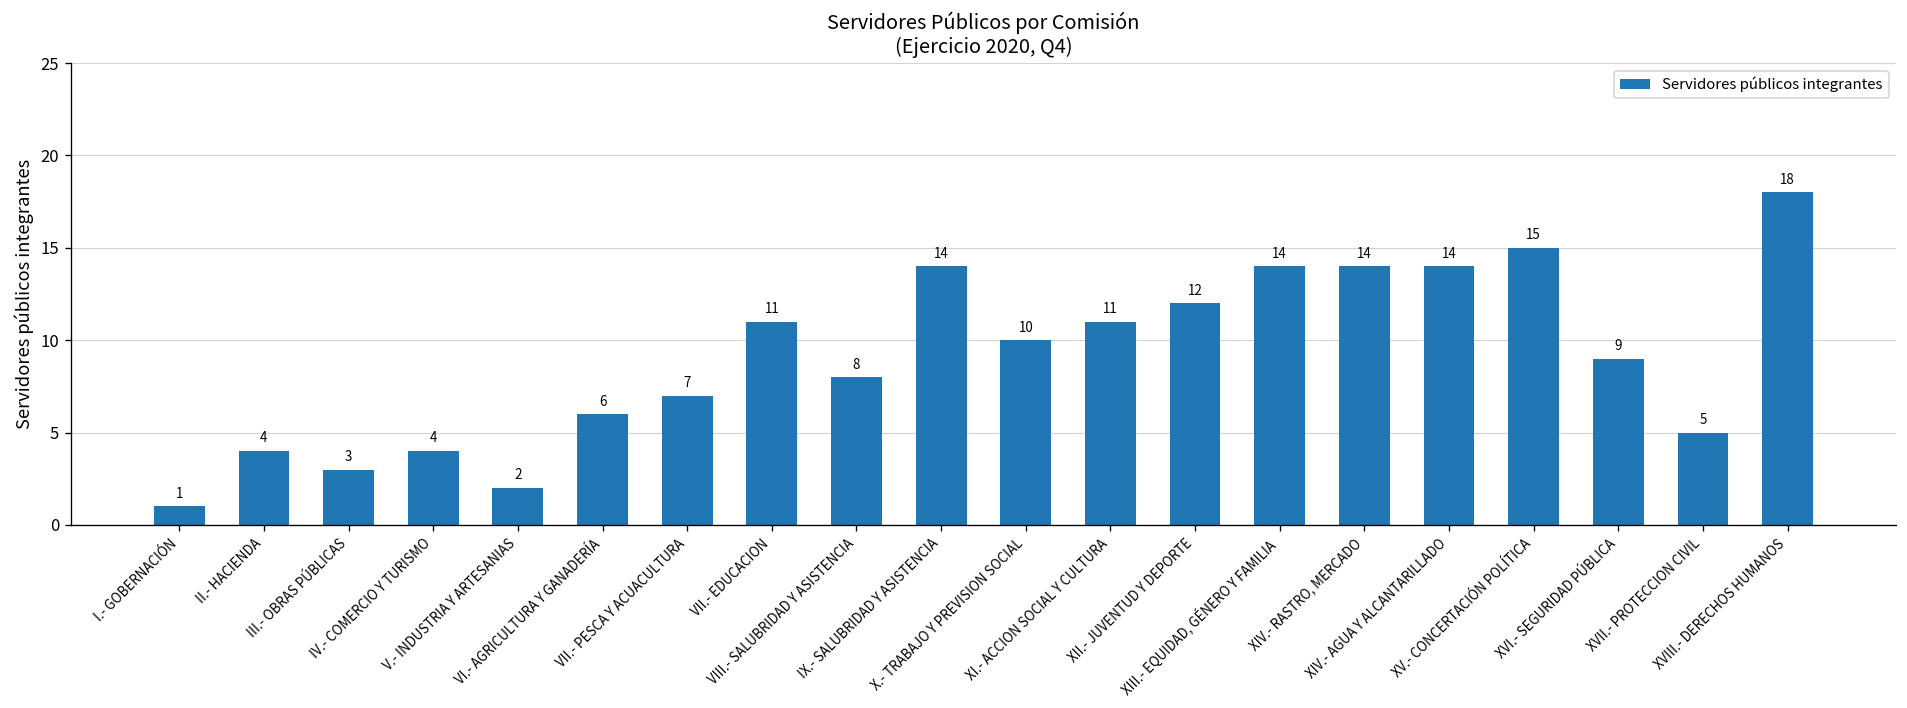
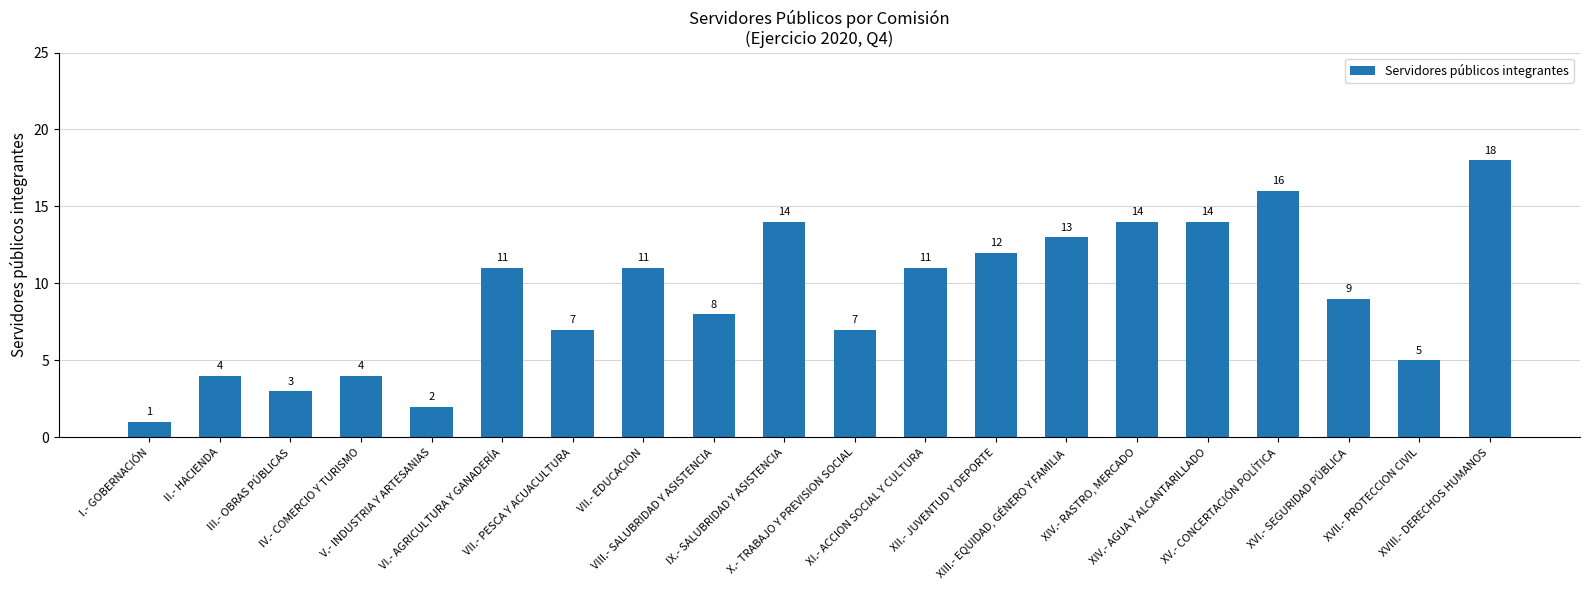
VI.- AGRICULTURA Y GANADERÍA: 6 -> 11
X.- TRABAJO Y PREVISION SOCIAL: 10 -> 7
XIII.- EQUIDAD, GÉNERO Y FAMILIA: 14 -> 13
XV.- CONCERTACIÓN POLÍTICA: 15 -> 16
